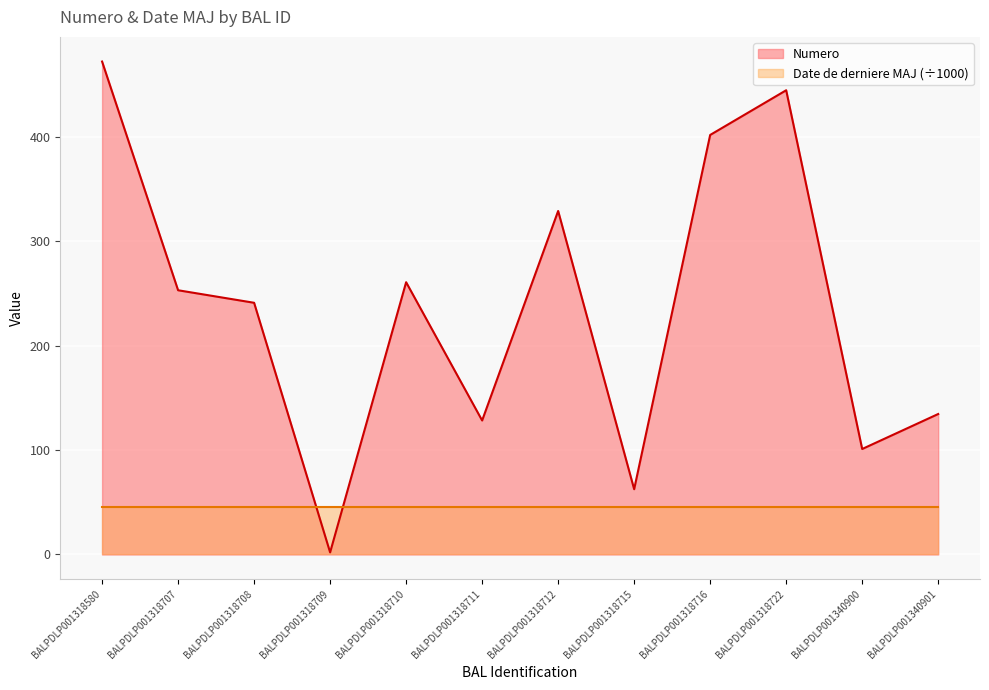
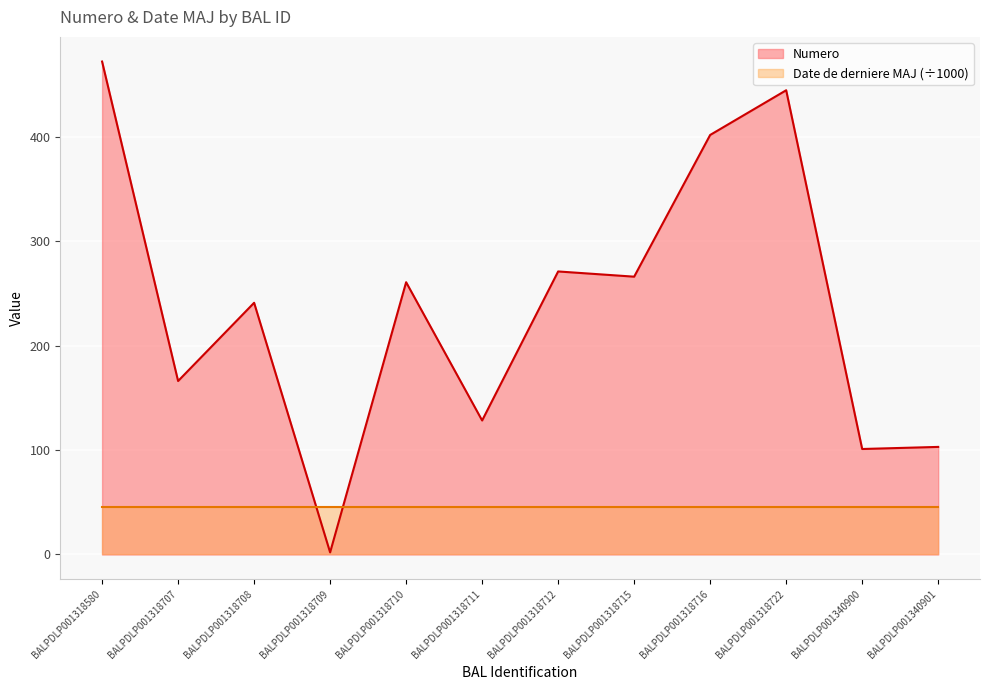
Numero, BALPDLP001318707: 253 -> 166
Numero, BALPDLP001318712: 329 -> 271
Numero, BALPDLP001318715: 63 -> 266
Numero, BALPDLP001340901: 135 -> 103
